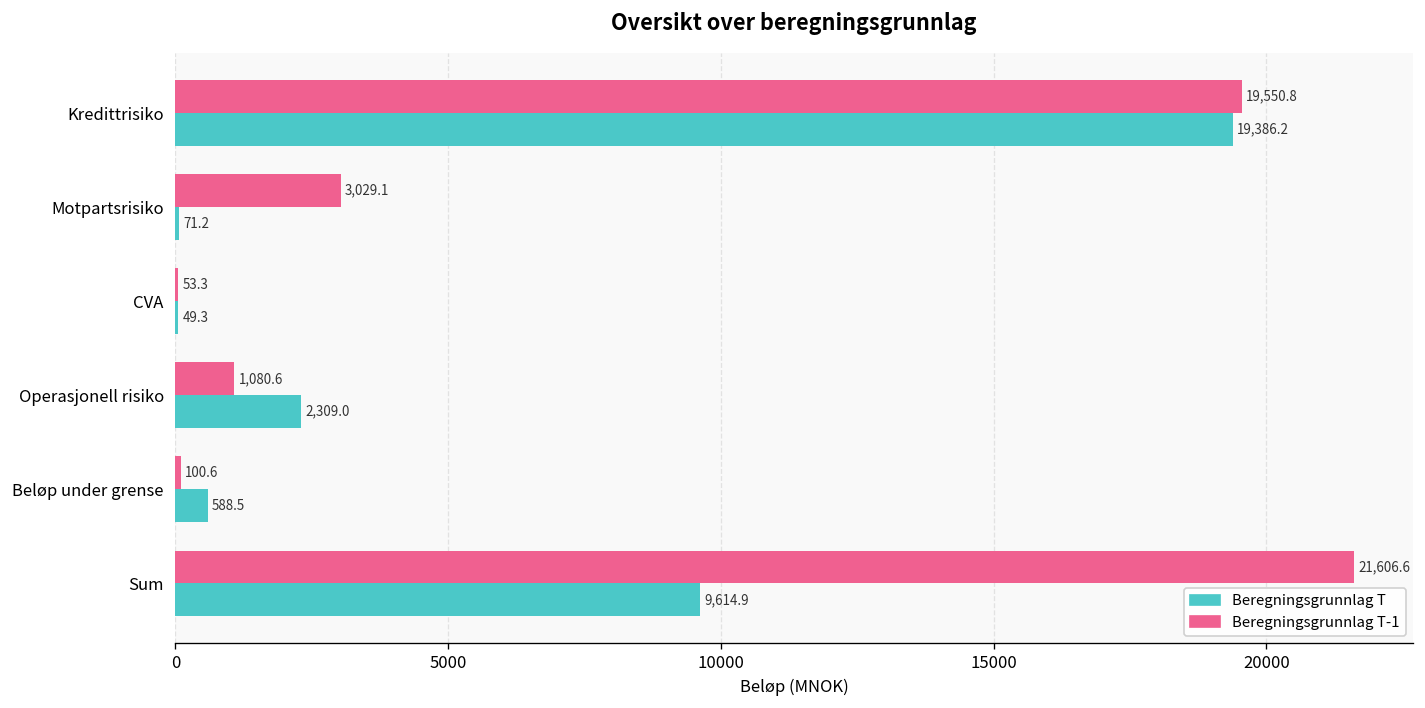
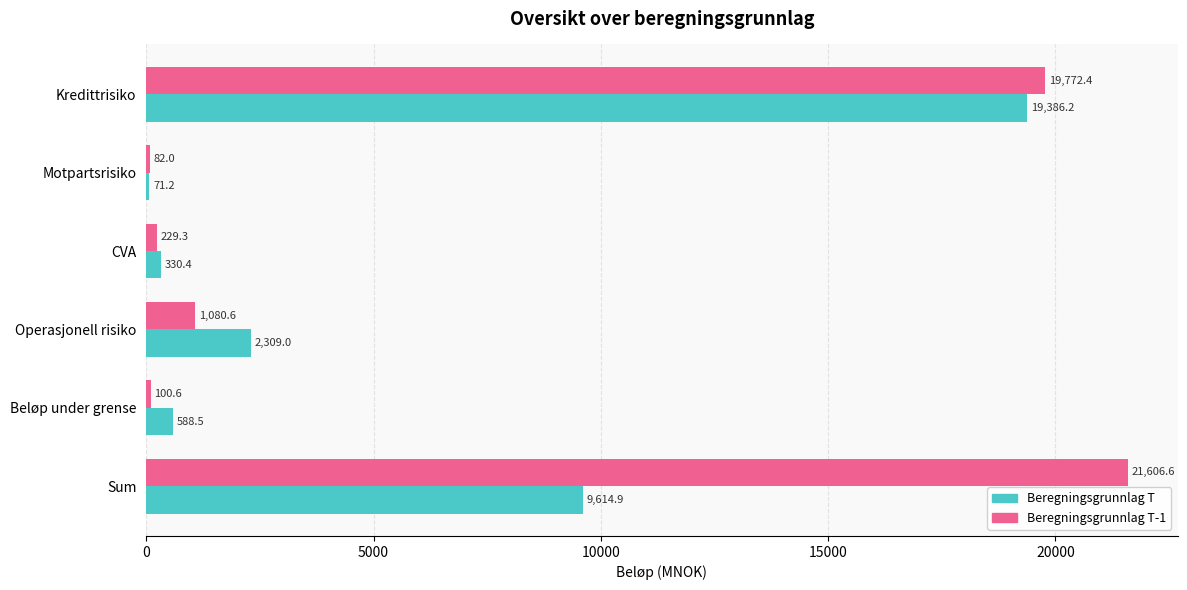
Beregningsgrunnlag T-1, Kredittrisiko: 19,550.8 -> 19,772.4
Beregningsgrunnlag T-1, Motpartsrisiko: 3,029.1 -> 82.0
Beregningsgrunnlag T-1, CVA: 53.3 -> 229.3
Beregningsgrunnlag T, CVA: 49.3 -> 330.4
